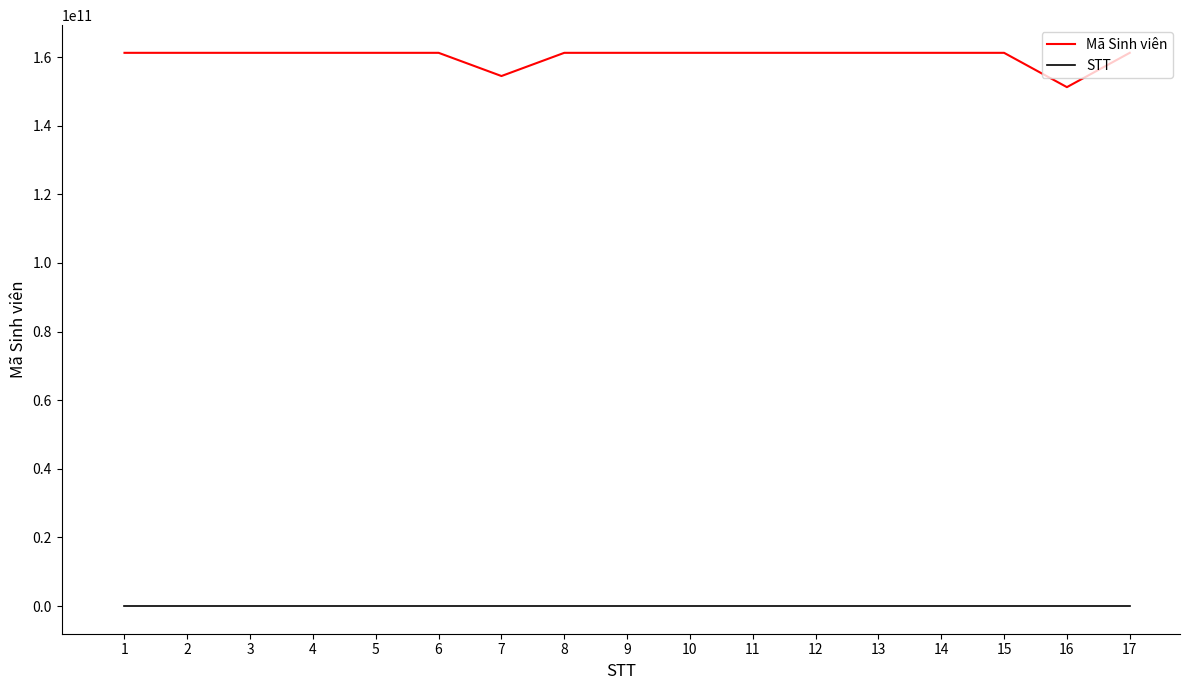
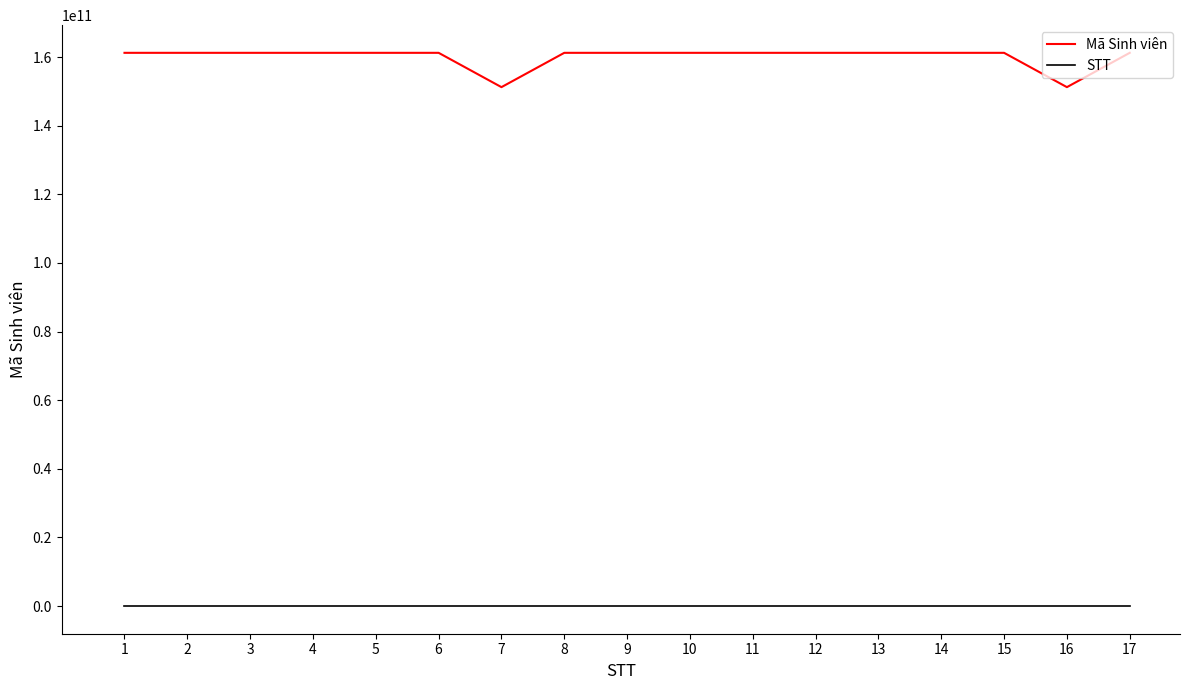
Mã Sinh viên, 7: 154000000000 -> 151000000000
